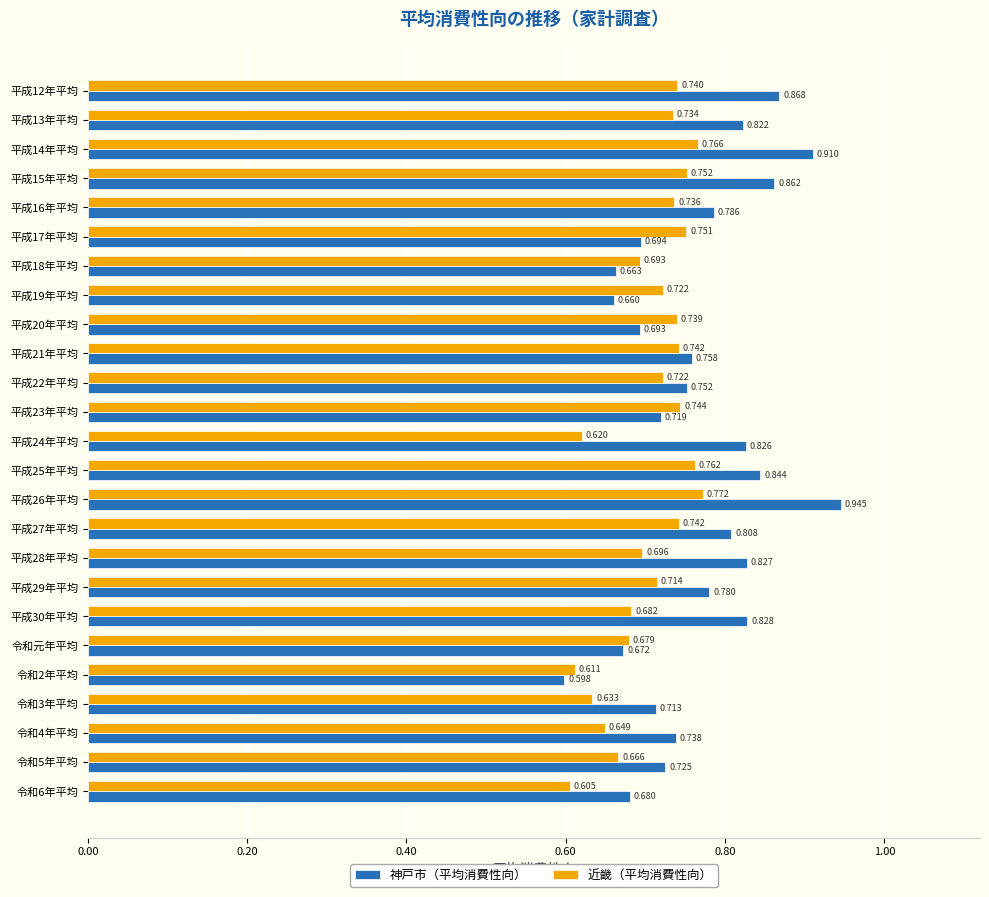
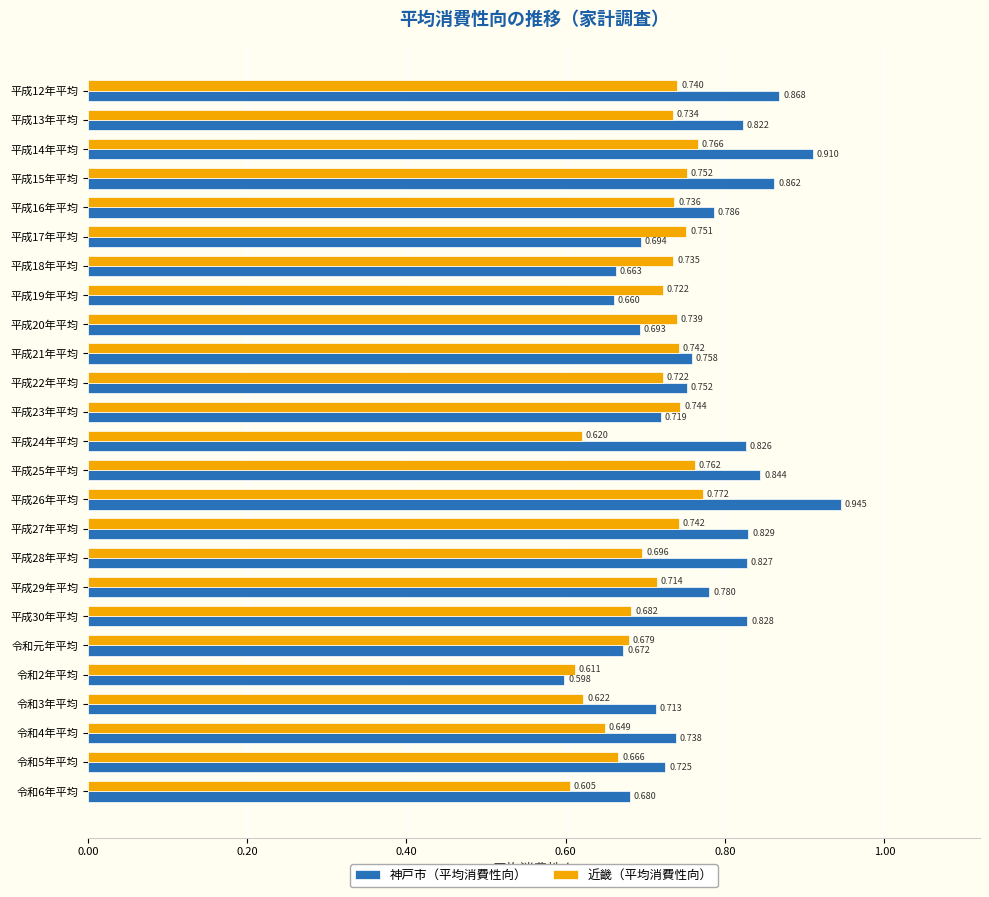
近畿（平均消費性向）, 平成18年平均: 0.693 -> 0.735
神戸市（平均消費性向）, 平成27年平均: 0.808 -> 0.829
近畿（平均消費性向）, 令和3年平均: 0.633 -> 0.622
